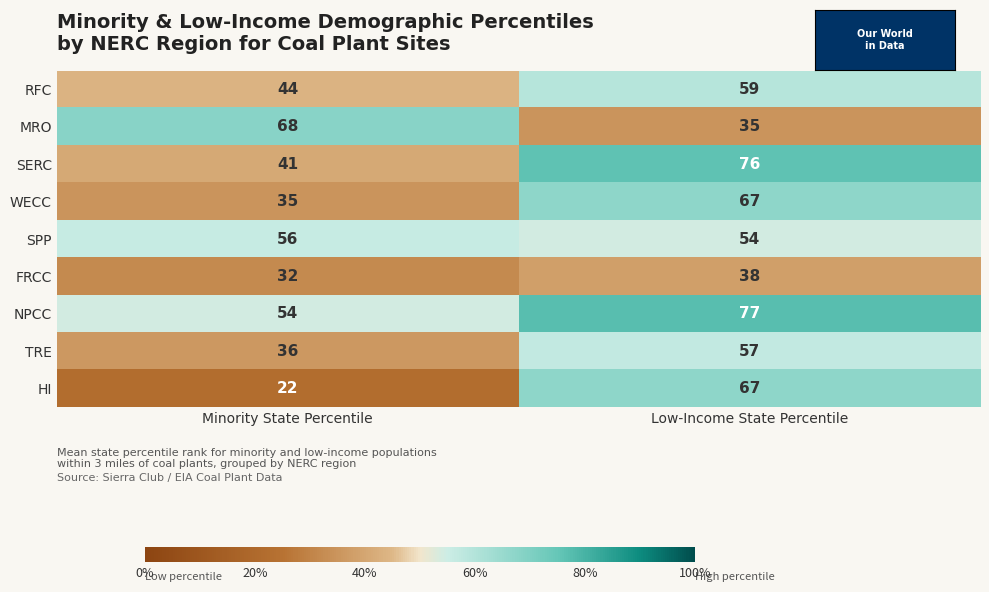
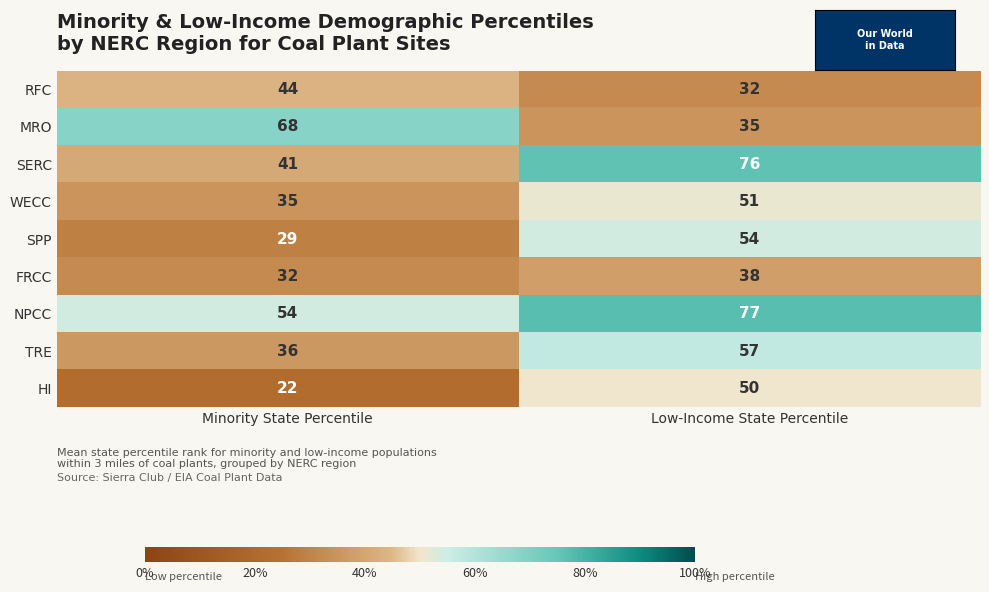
RFC, Low-Income State Percentile: 59 -> 32
WECC, Low-Income State Percentile: 67 -> 51
SPP, Minority State Percentile: 56 -> 29
HI, Low-Income State Percentile: 67 -> 50
